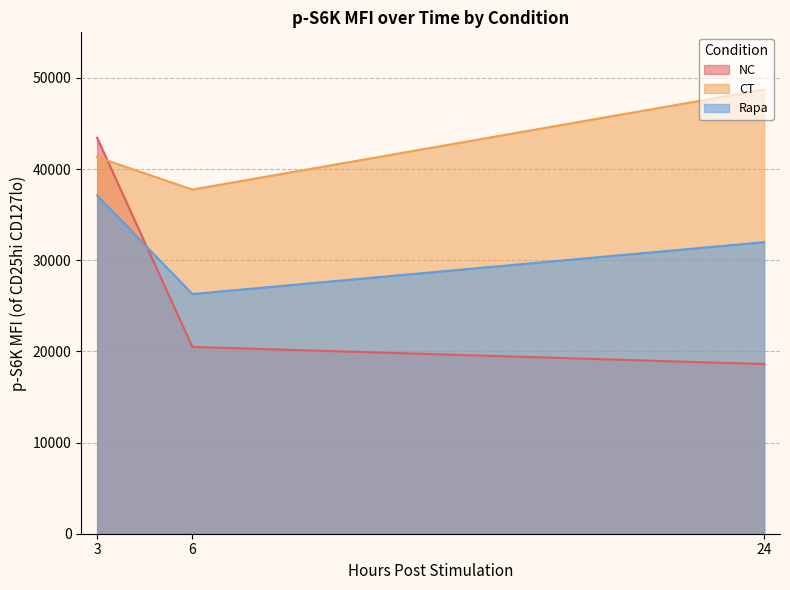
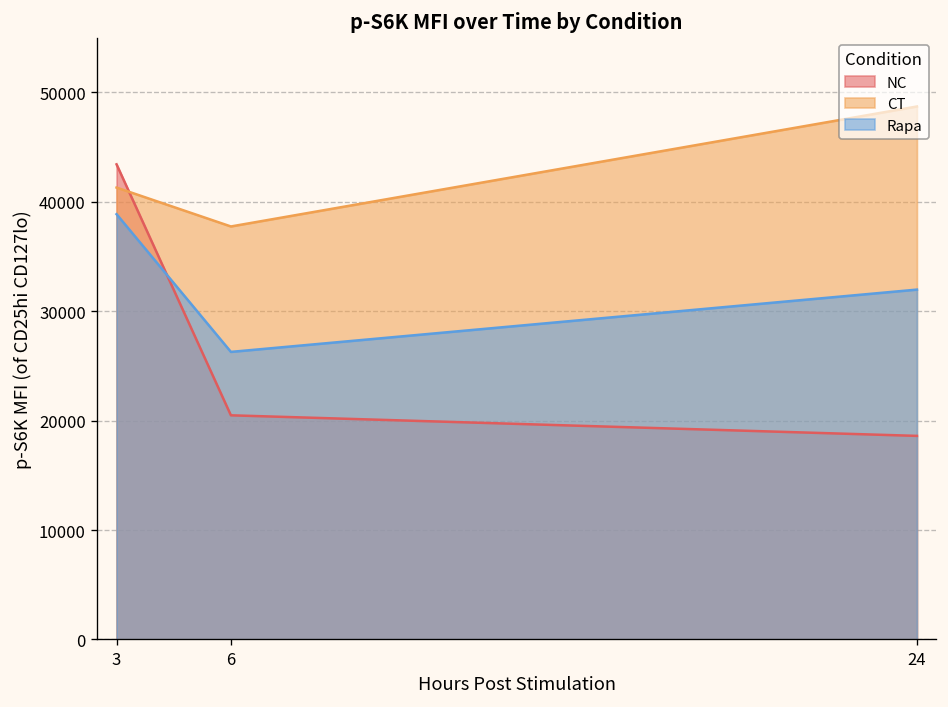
Rapa, 3: 37000 -> 39000
